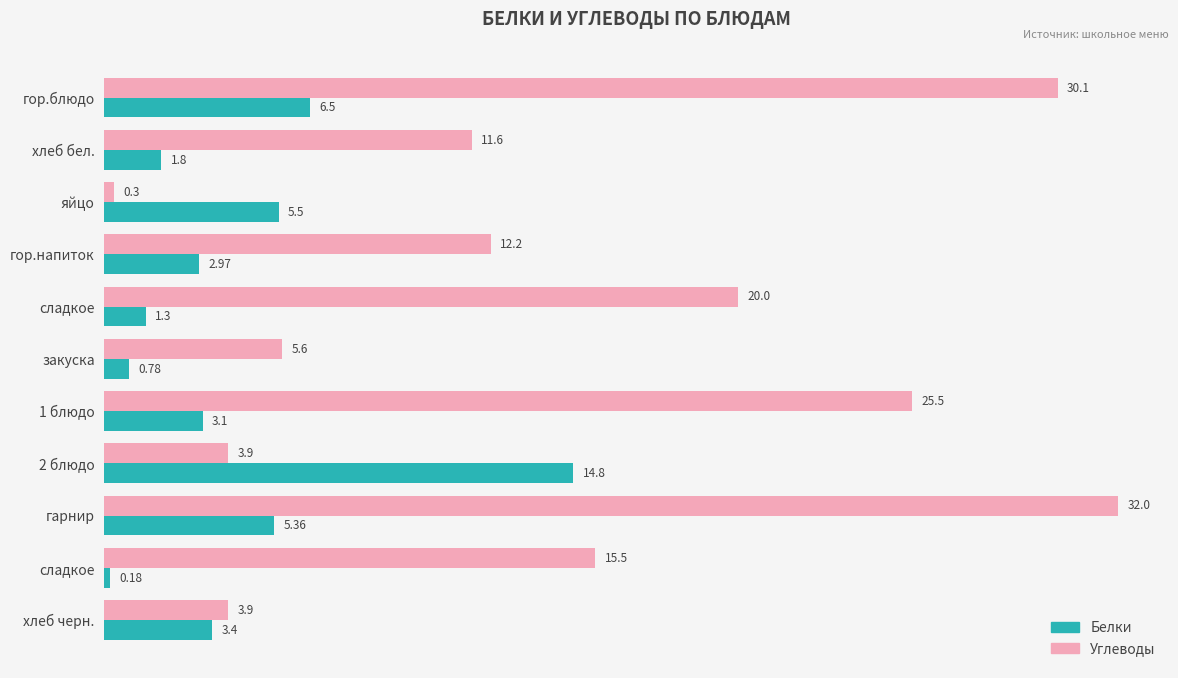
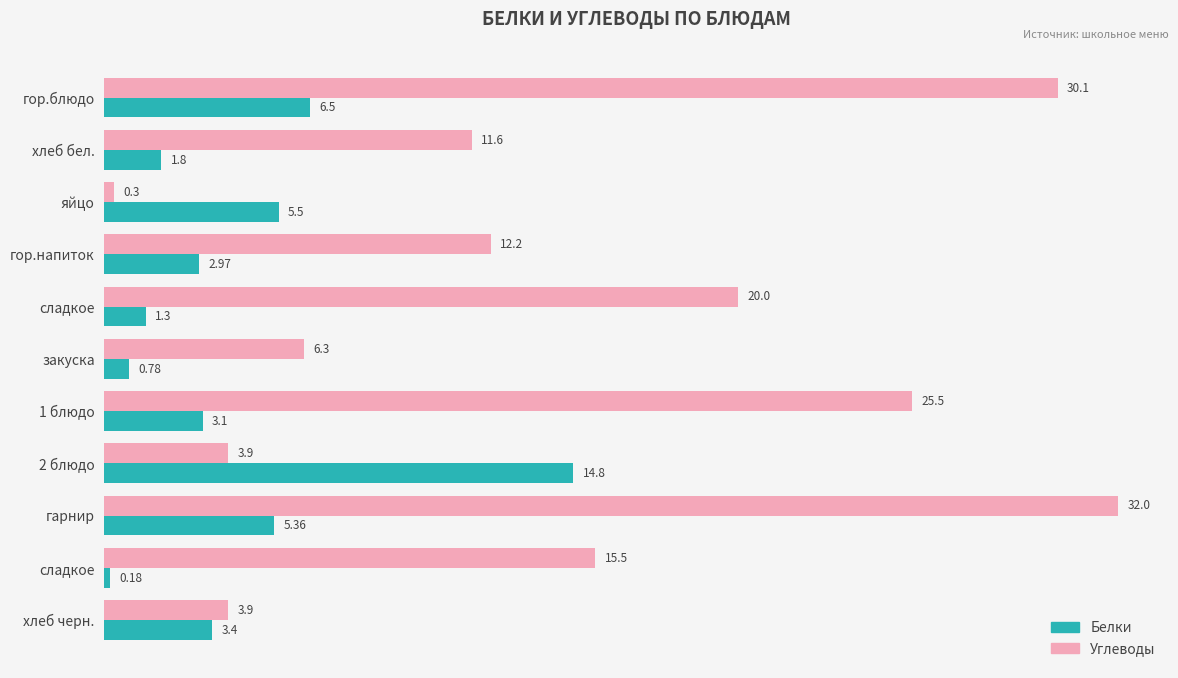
Углеводы, закуска: 5.6 -> 6.3
